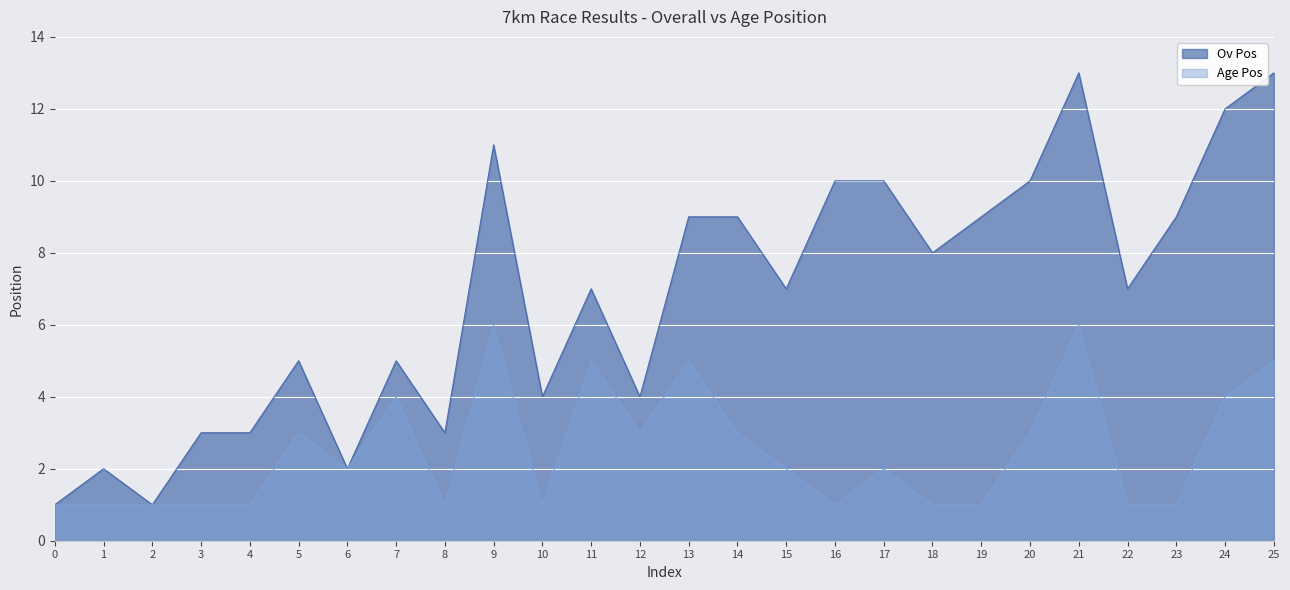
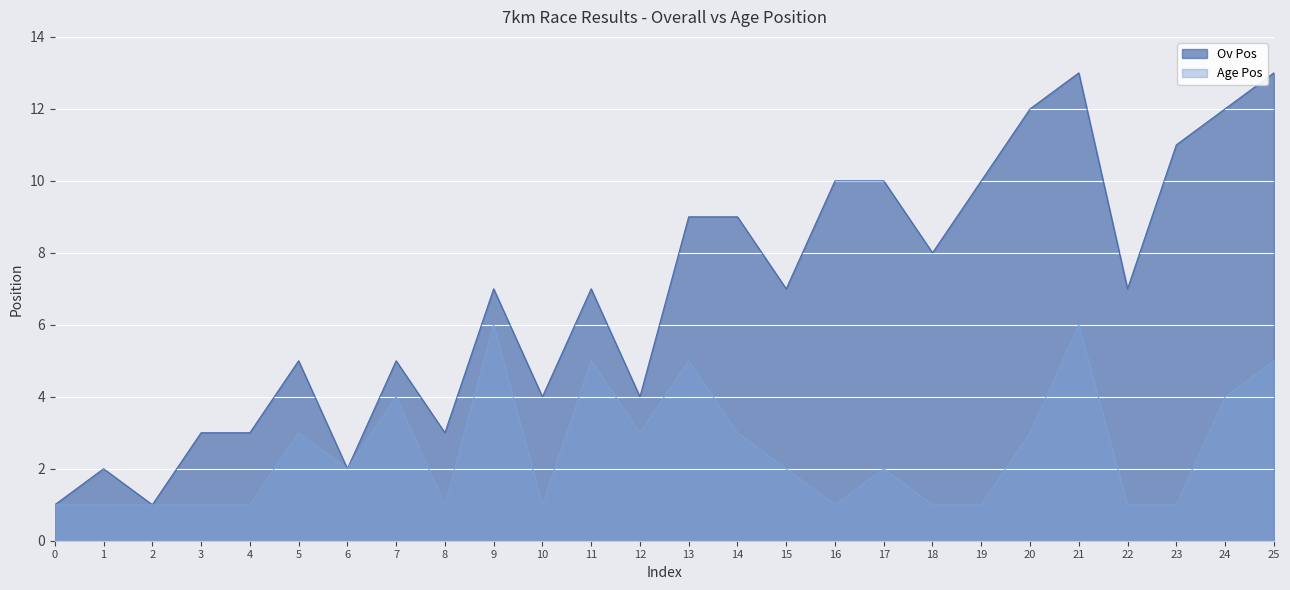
Ov Pos, 9: 11 -> 7
Ov Pos, 19: 9 -> 10
Ov Pos, 20: 10 -> 12
Ov Pos, 23: 9 -> 11
